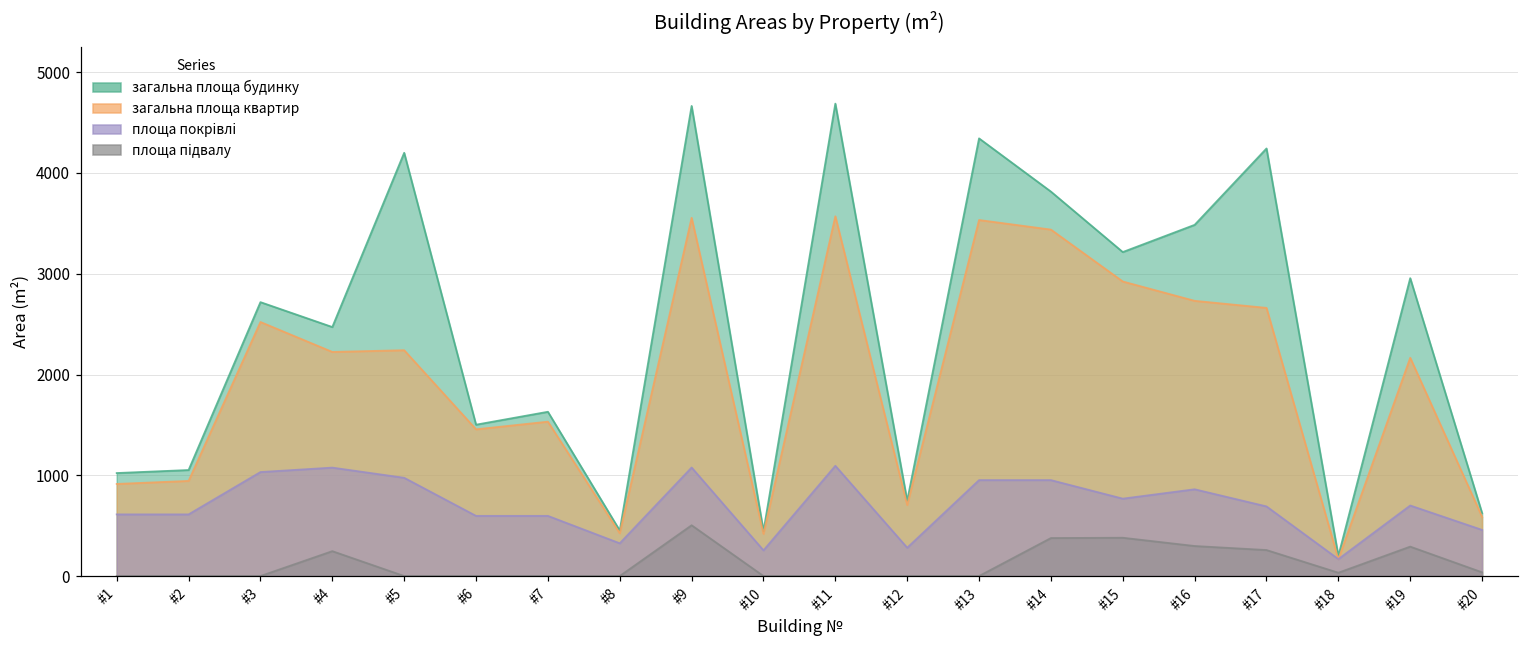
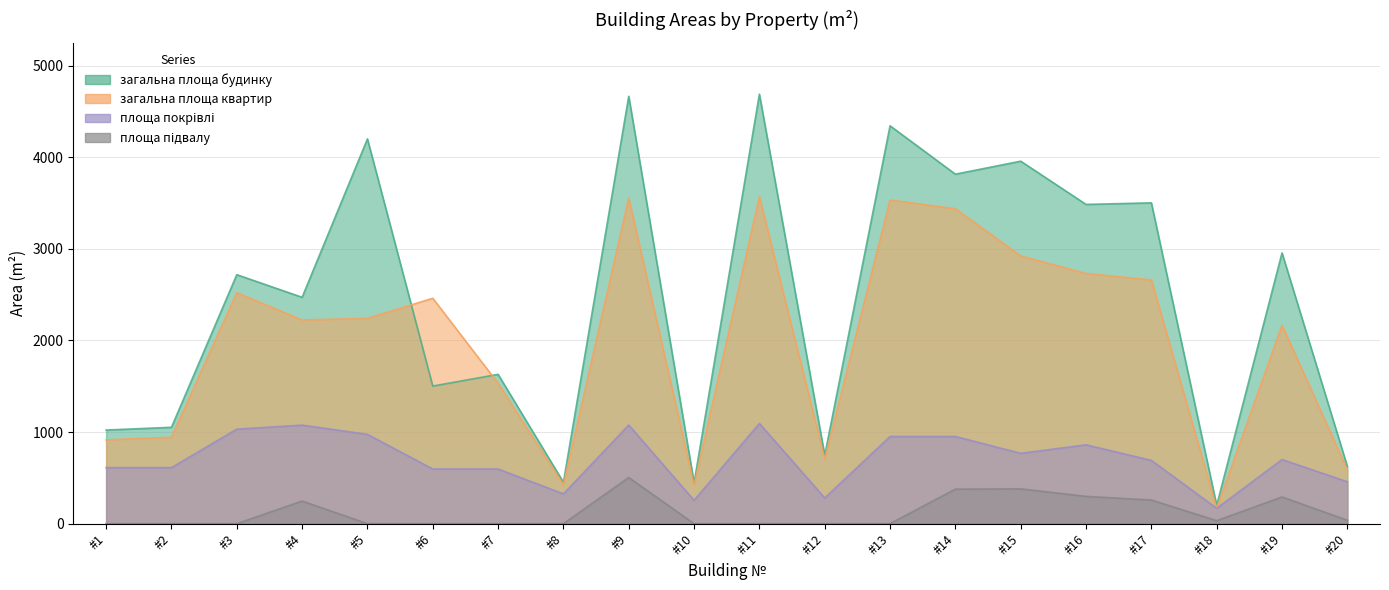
загальна площа квартир, #6: 1500 -> 2500
загальна площа будинку, #15: 3200 -> 4000
загальна площа будинку, #17: 4200 -> 3500
